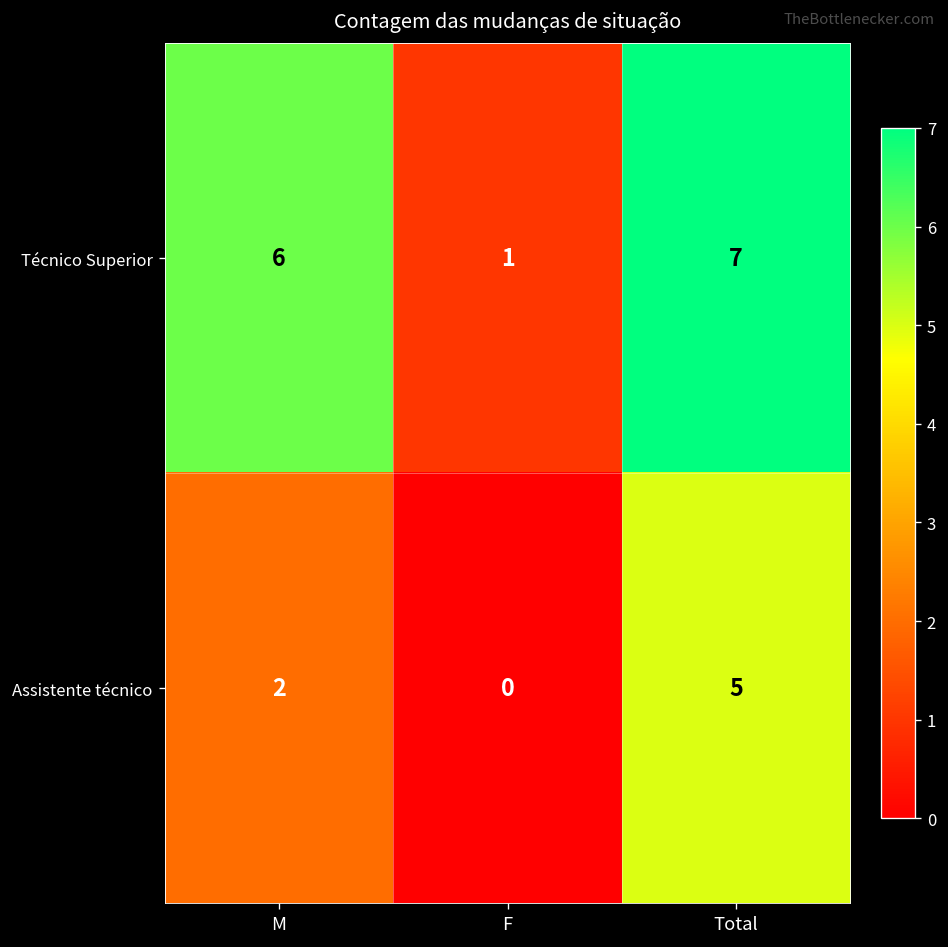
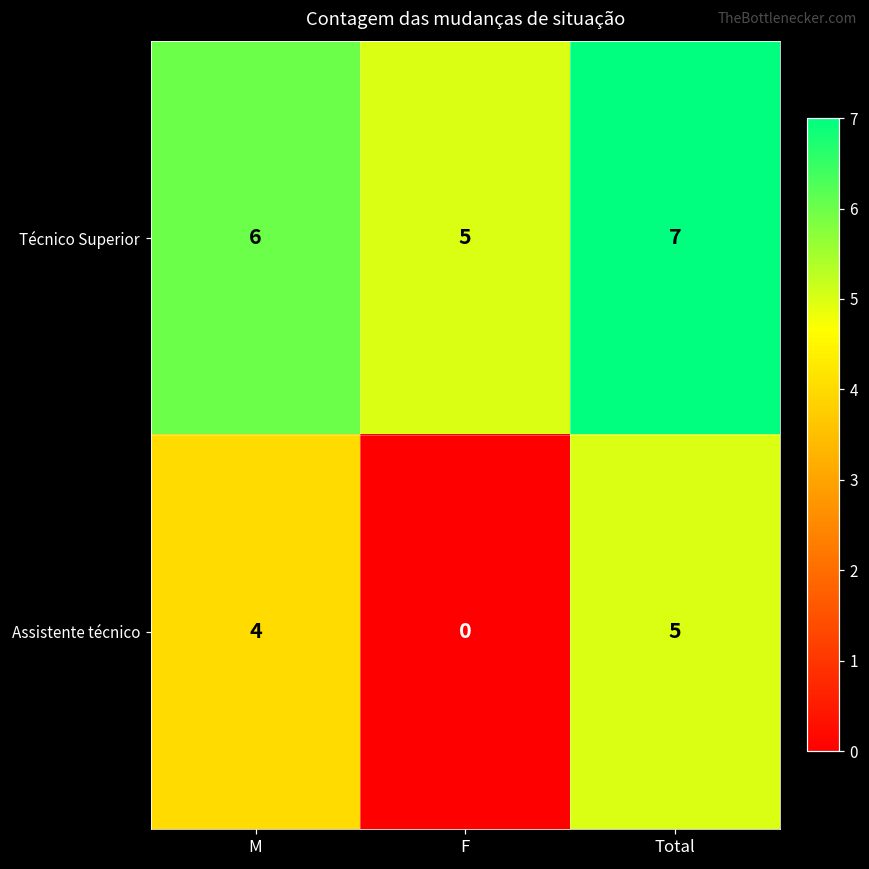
Técnico Superior, F: 1 -> 5
Assistente técnico, M: 2 -> 4
